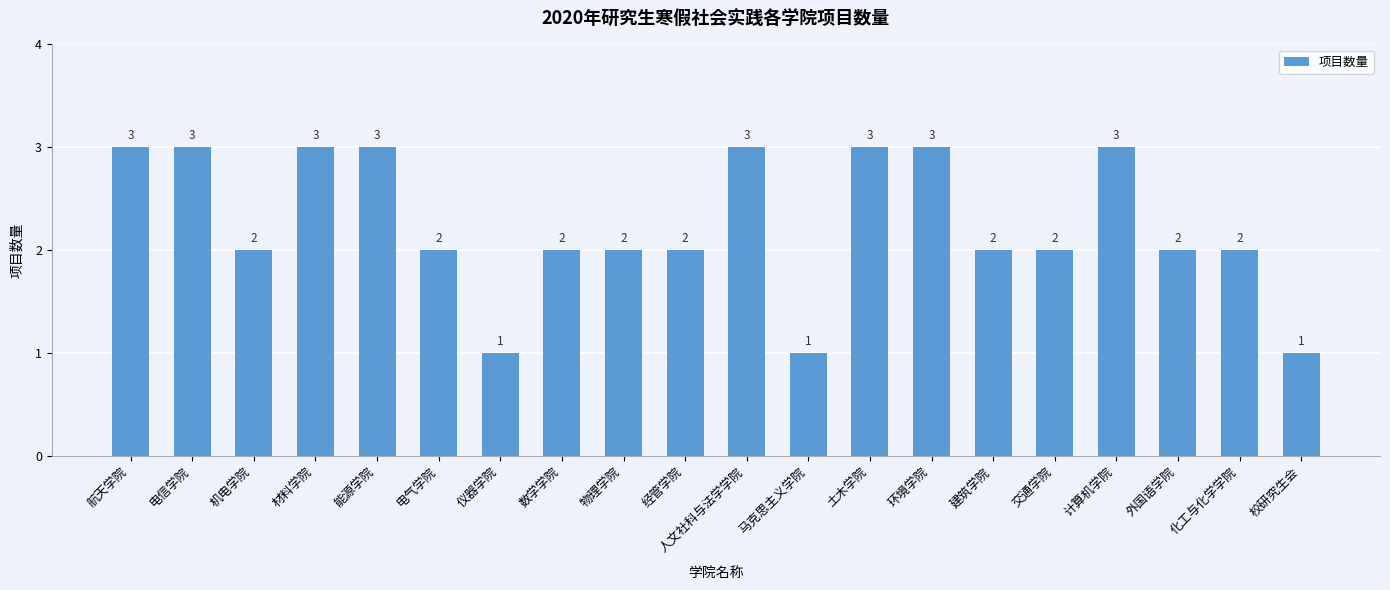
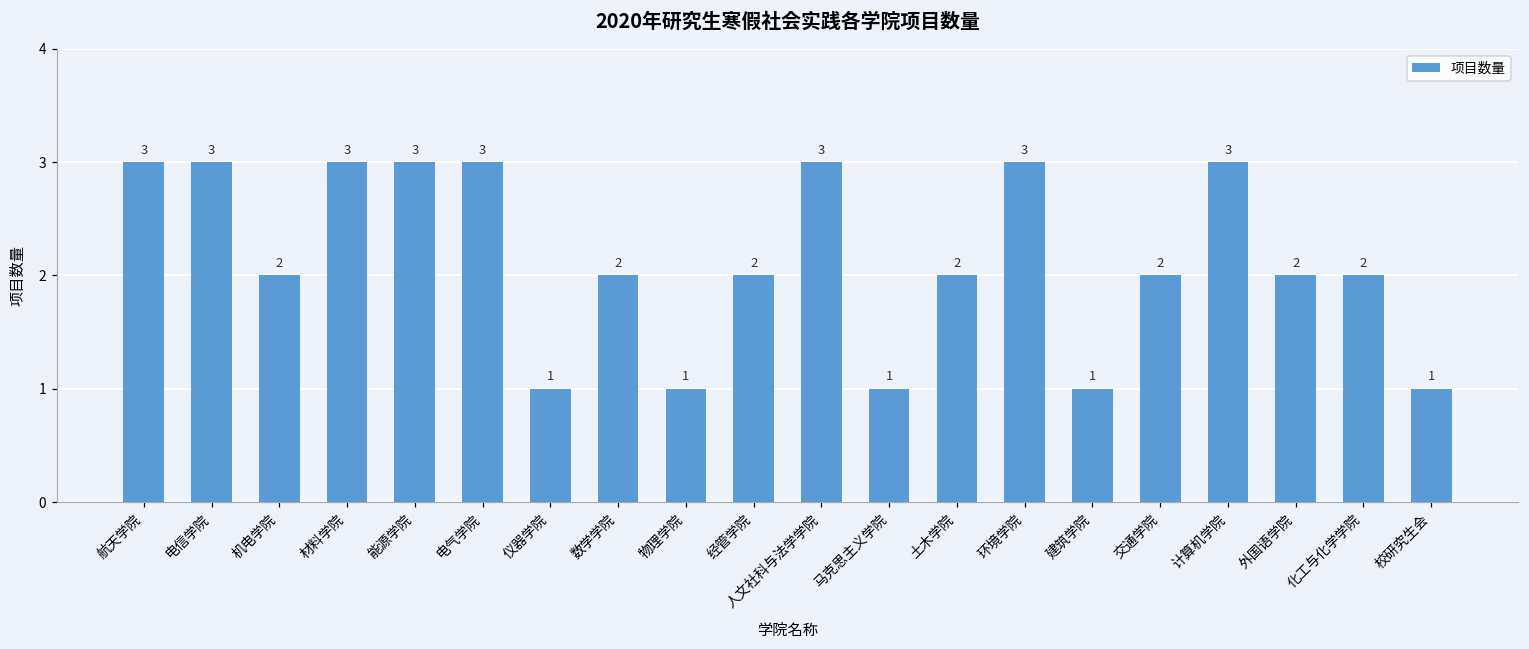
电气学院: 2 -> 3
物理学院: 2 -> 1
土木学院: 3 -> 2
建筑学院: 2 -> 1
